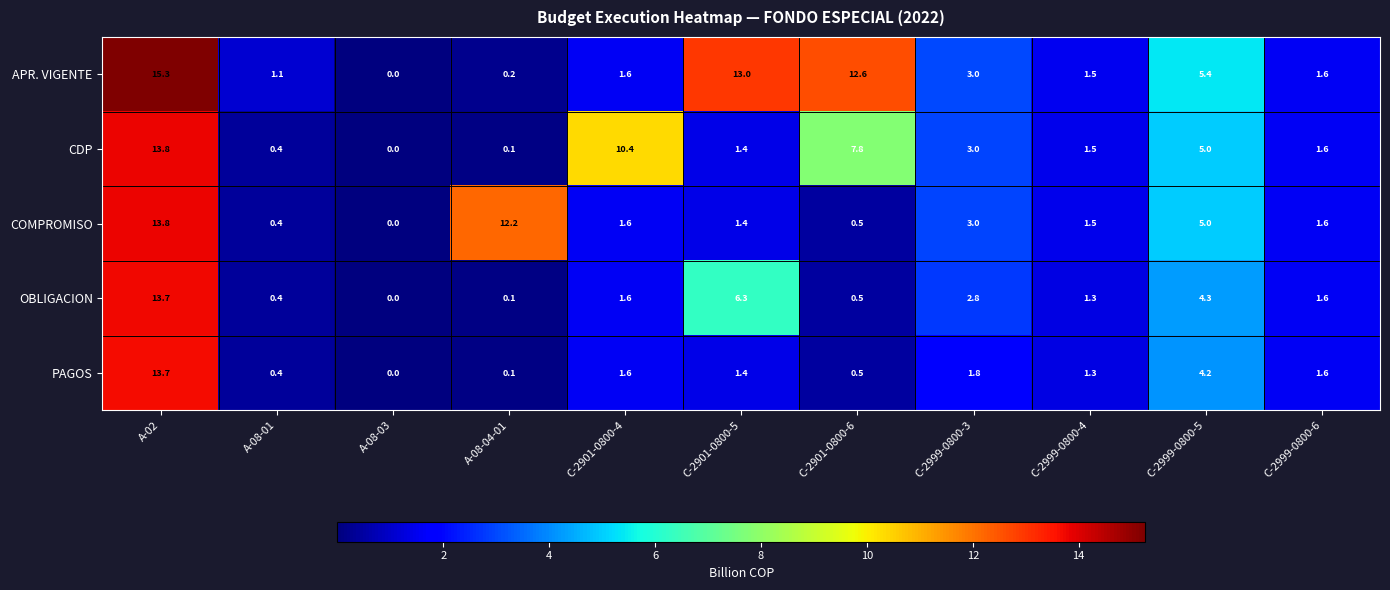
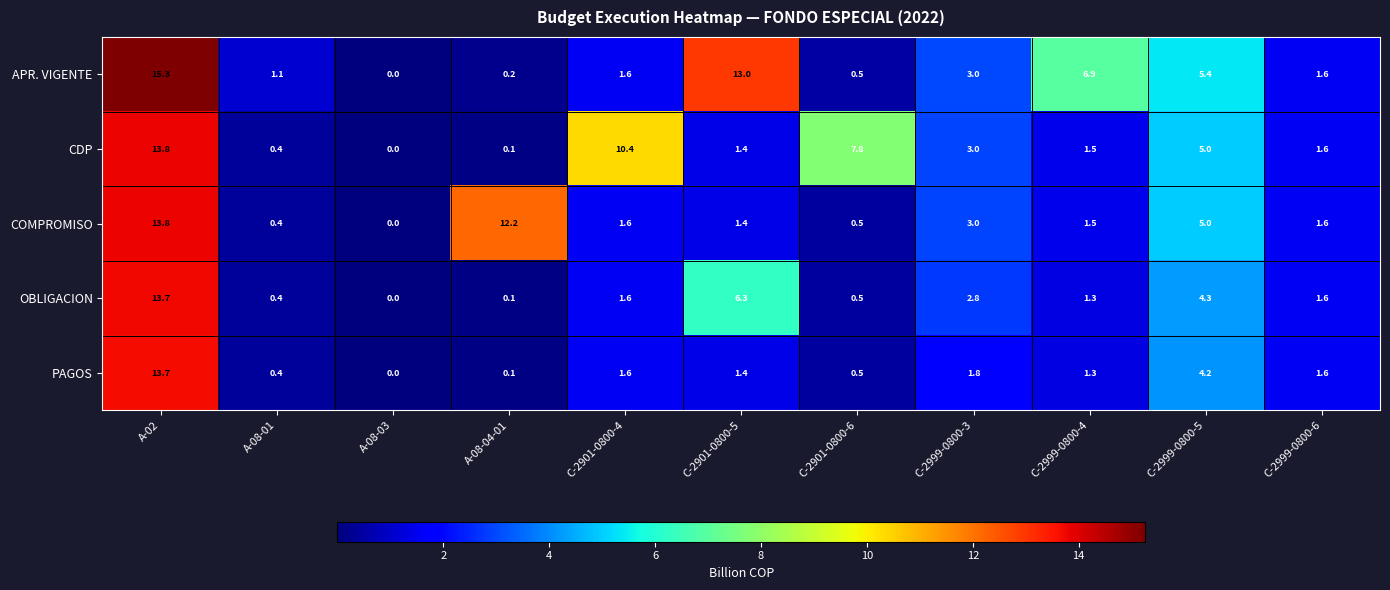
APR. VIGENTE, C-2901-0800-6: 12.6 -> 0.5
APR. VIGENTE, C-2999-0800-4: 1.5 -> 6.9
